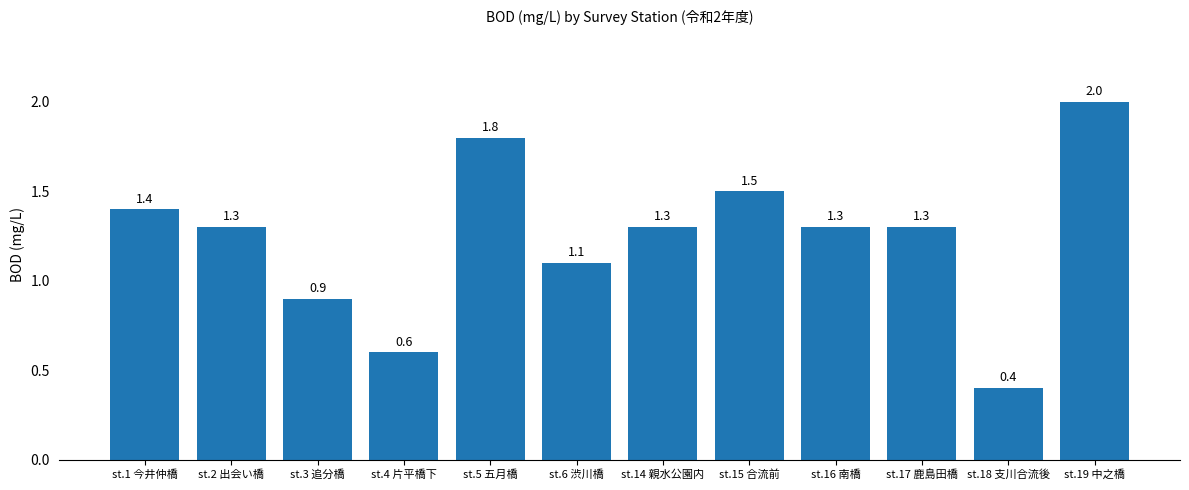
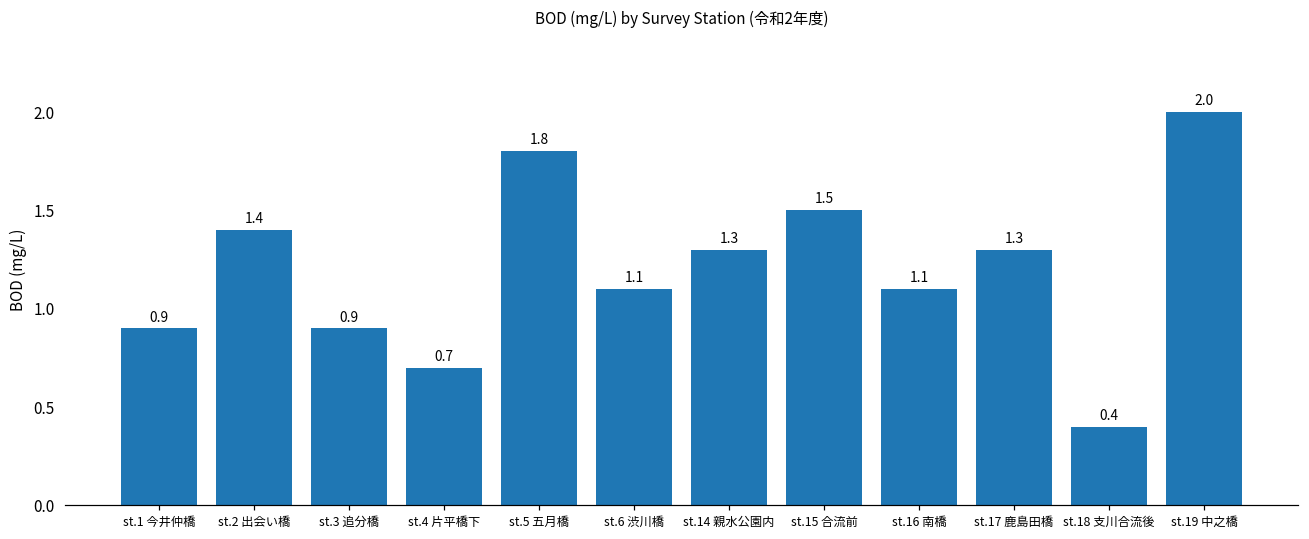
st.1 今井仲橋: 1.4 -> 0.9
st.2 出会い橋: 1.3 -> 1.4
st.4 片平橋下: 0.6 -> 0.7
st.16 南橋: 1.3 -> 1.1
